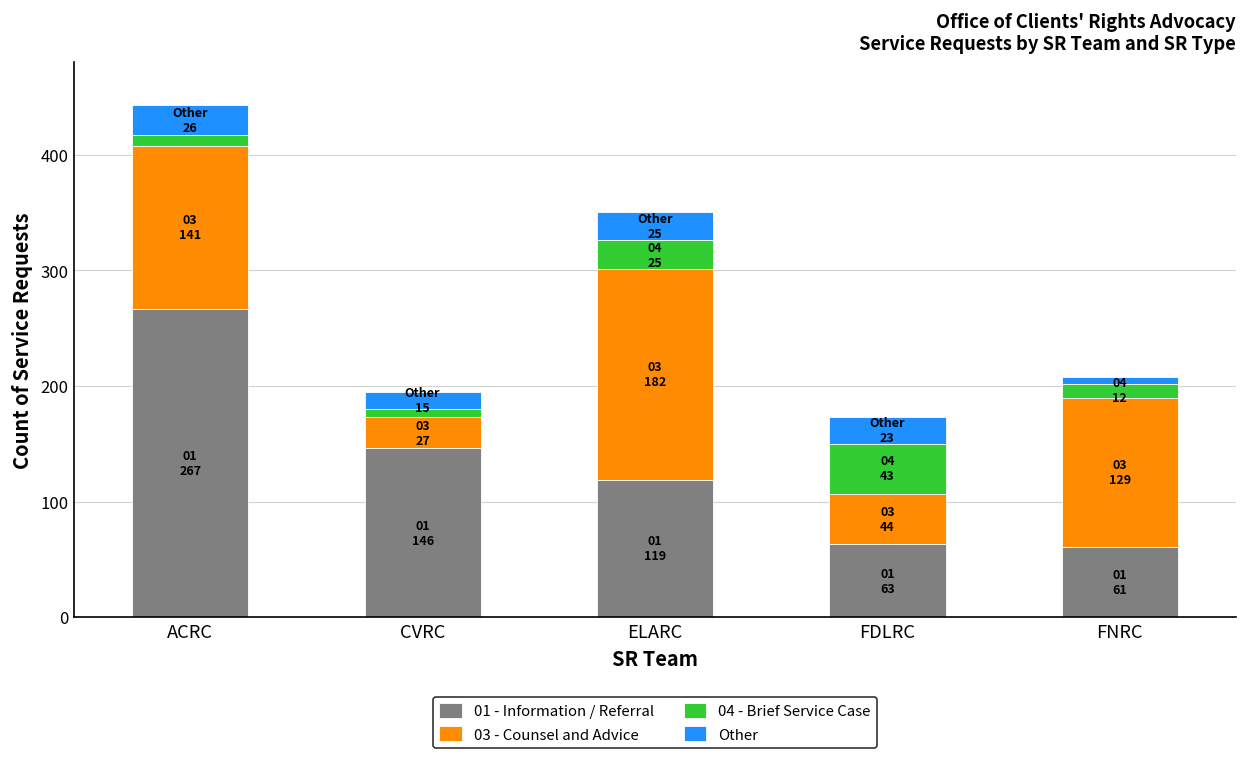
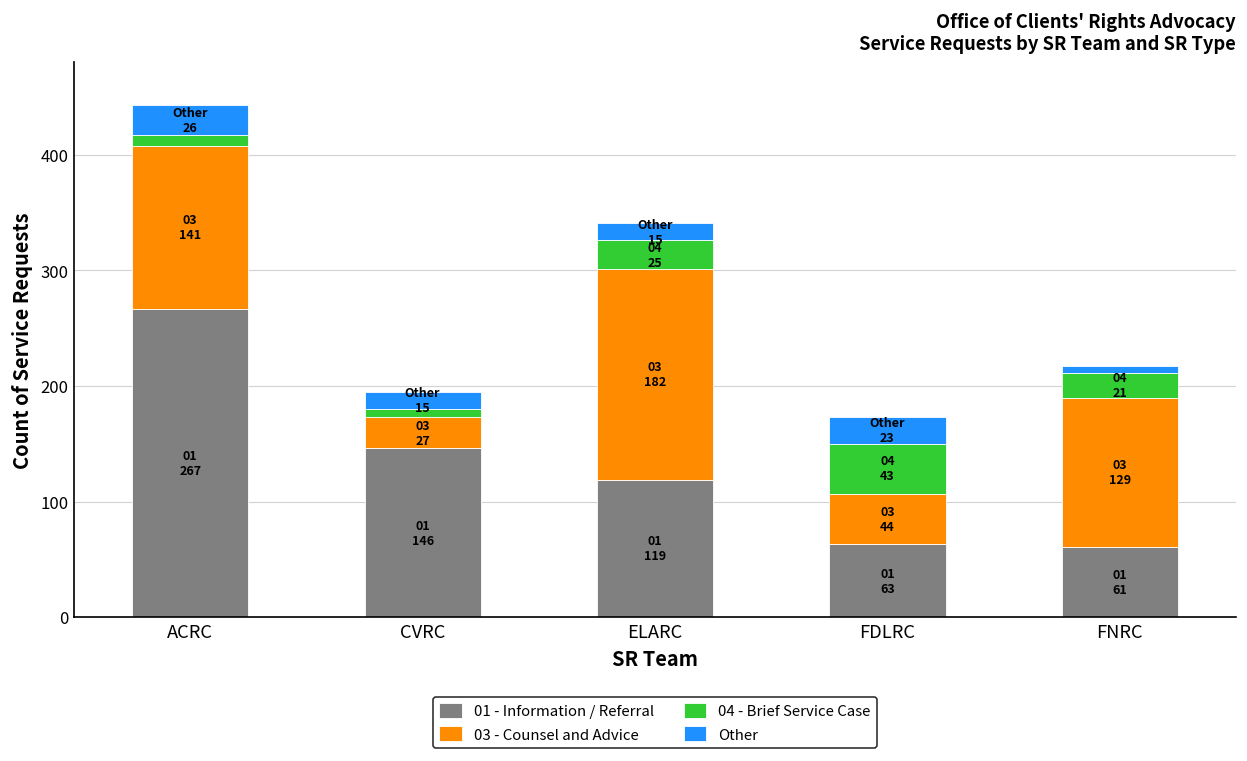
Other, ELARC: 25 -> 15
04 - Brief Service Case, FNRC: 12 -> 21
